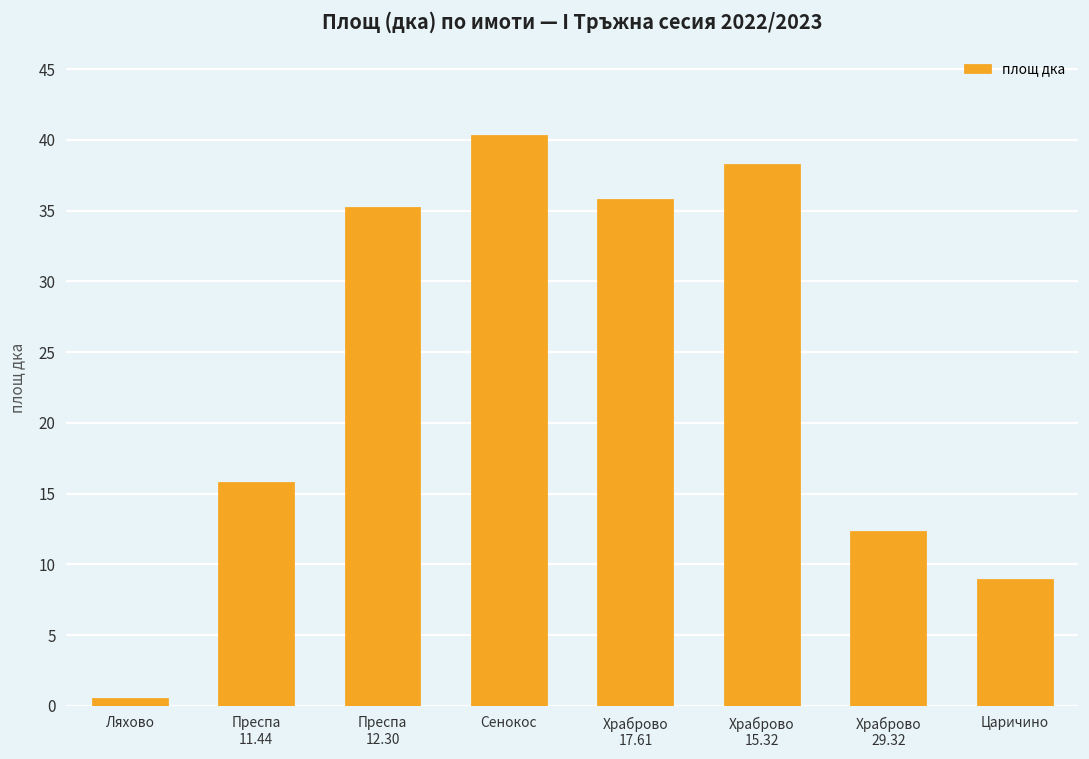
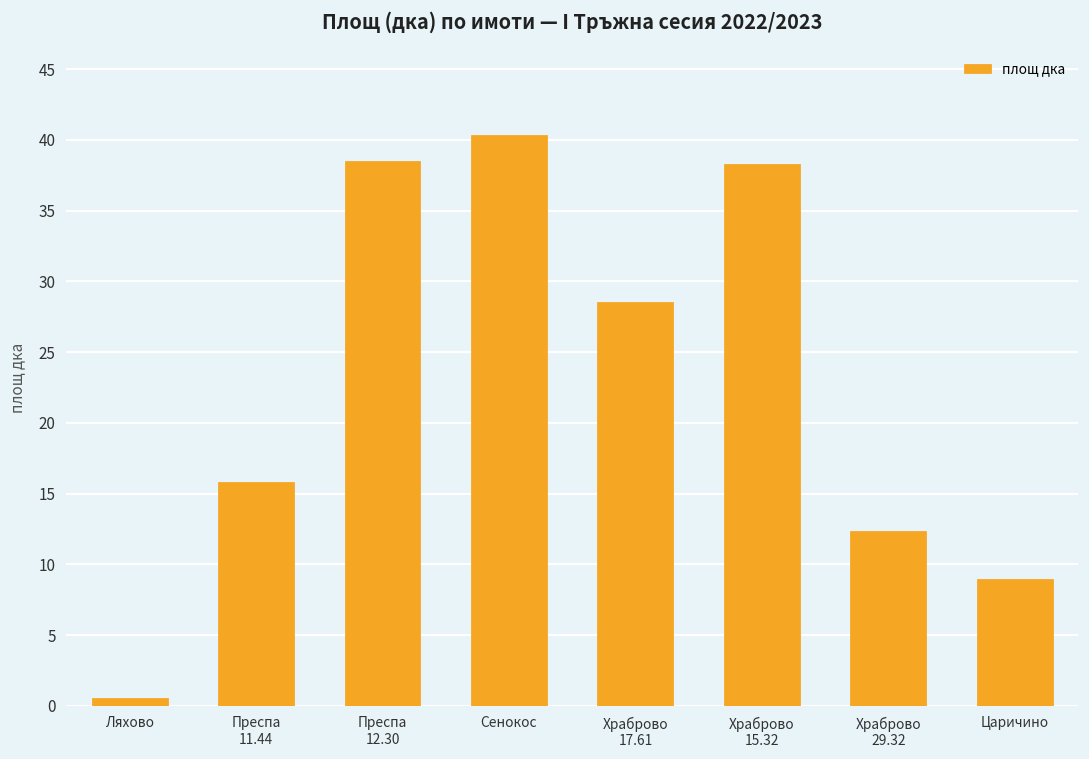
Прeспа 12.30: 35.3 -> 38.5
Храброво 17.61: 35.8 -> 28.6
